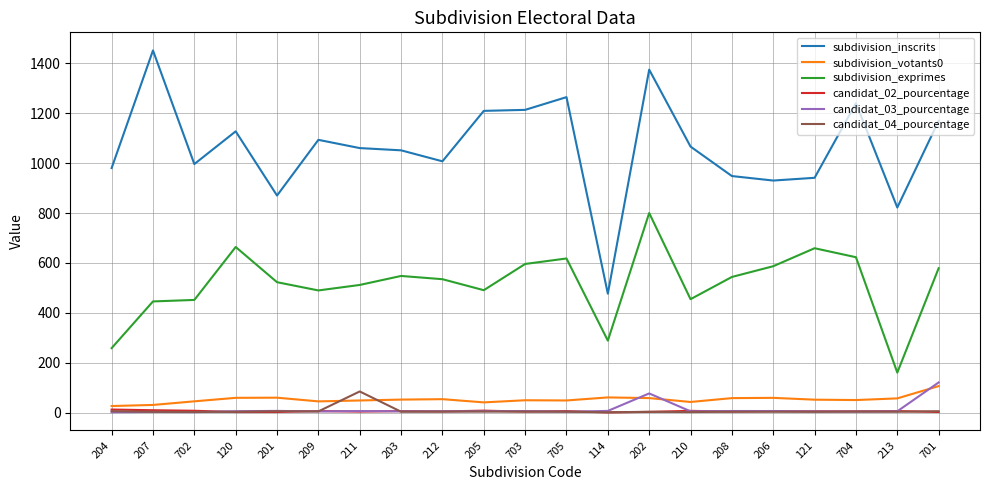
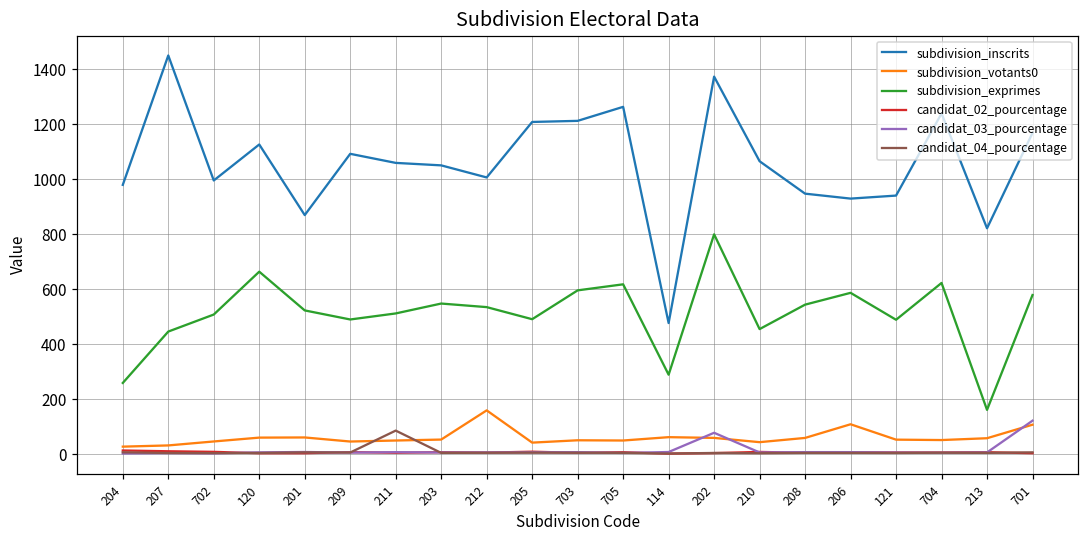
subdivision_exprimes, 702: 450 -> 510
subdivision_votants0, 212: 50 -> 160
subdivision_votants0, 206: 60 -> 110
subdivision_exprimes, 121: 660 -> 490
